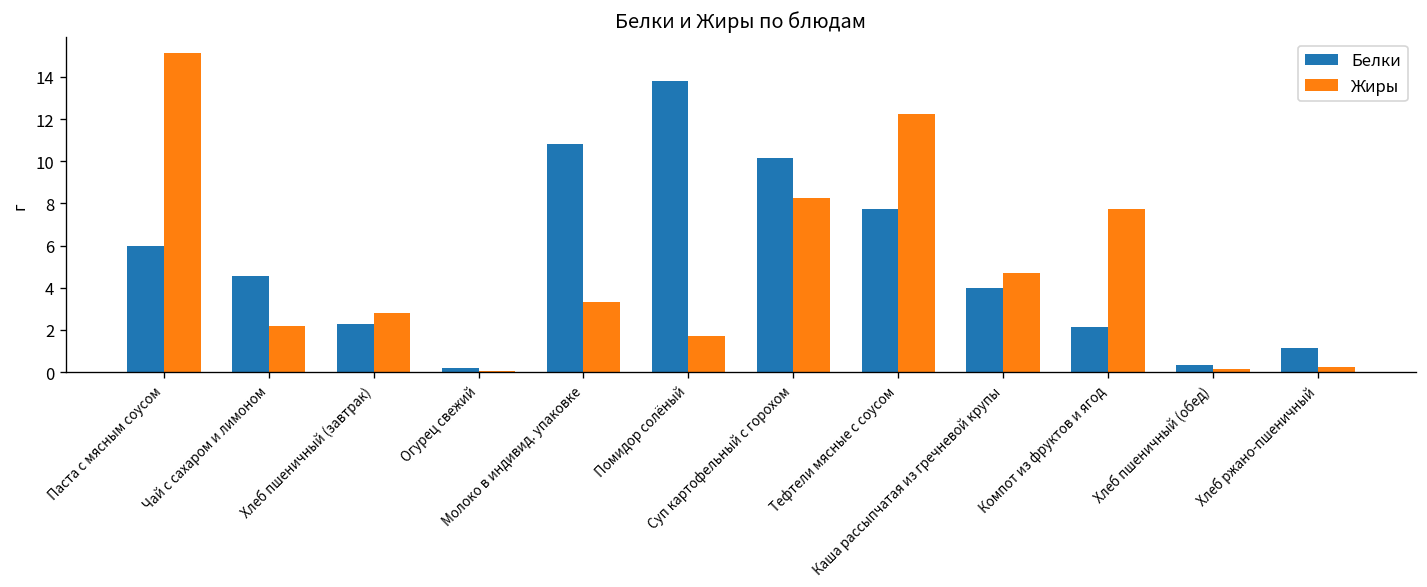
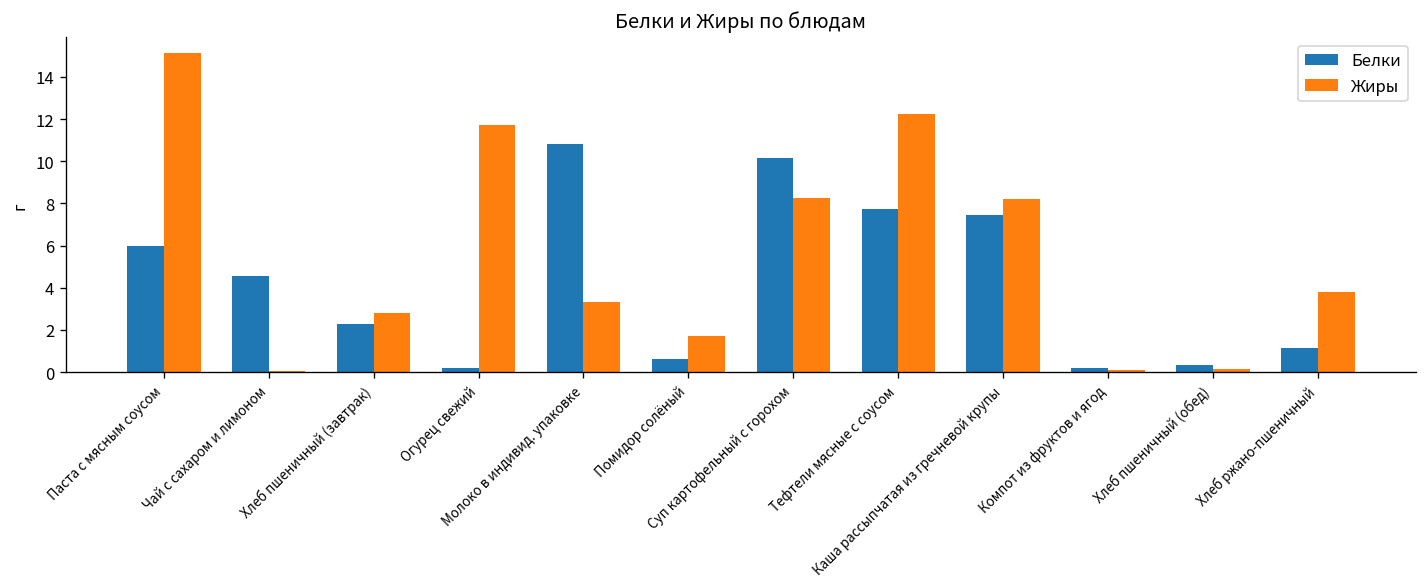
Жиры, Чай с сахаром и лимоном: 2.2 -> 0.1
Жиры, Огурец свежий: 0.0 -> 11.7
Белки, Помидор солёный: 13.8 -> 0.6
Белки, Каша рассыпчатая из гречневой крупы: 4.0 -> 7.5
Жиры, Каша рассыпчатая из гречневой крупы: 4.7 -> 8.2
Белки, Компот из фруктов и ягод: 2.1 -> 0.2
Жиры, Компот из фруктов и ягод: 7.7 -> 0.1
Жиры, Хлеб ржано-пшеничный: 0.2 -> 3.8
